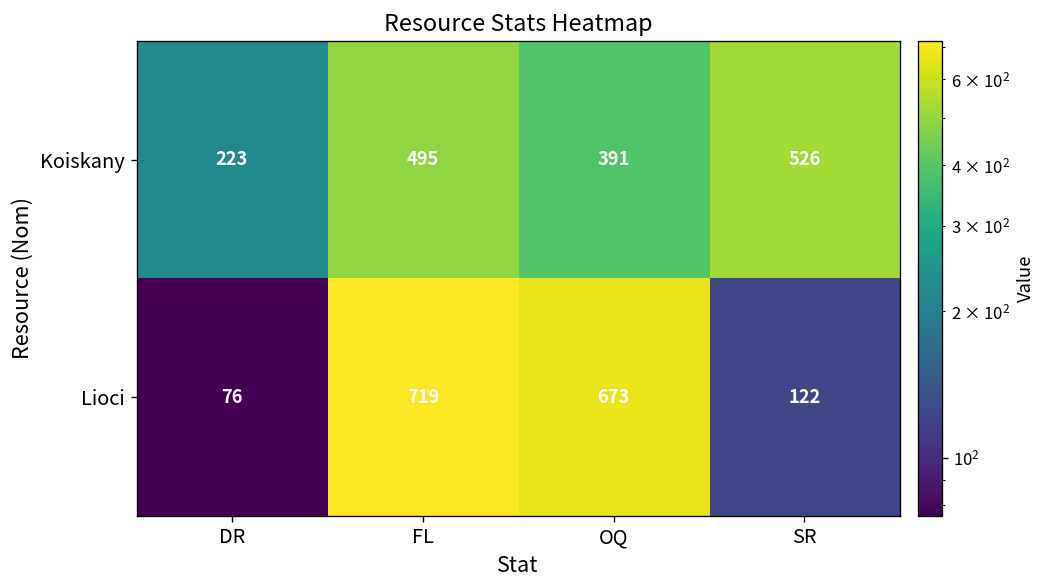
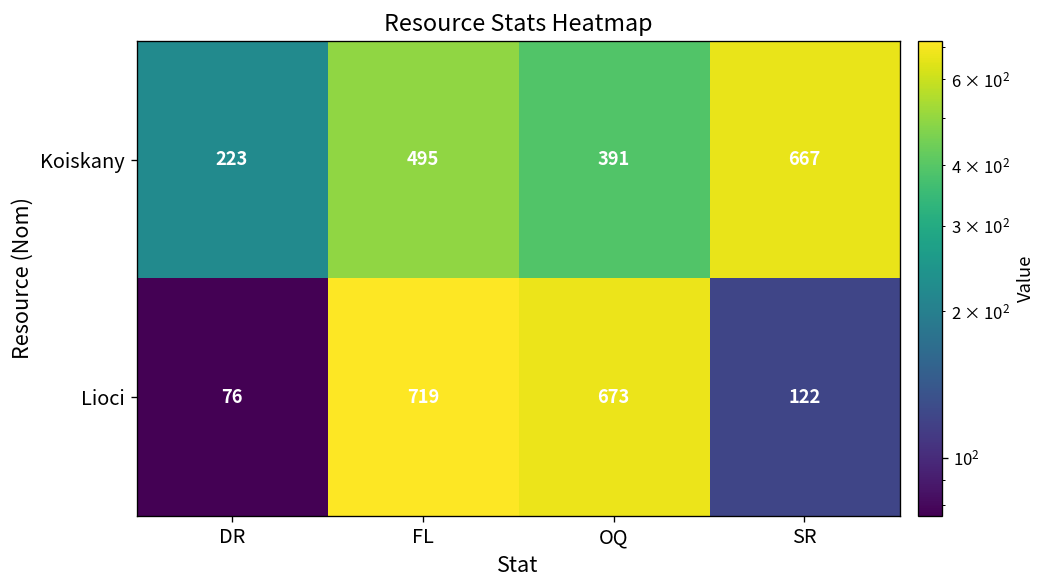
Koiskany, SR: 526 -> 667
